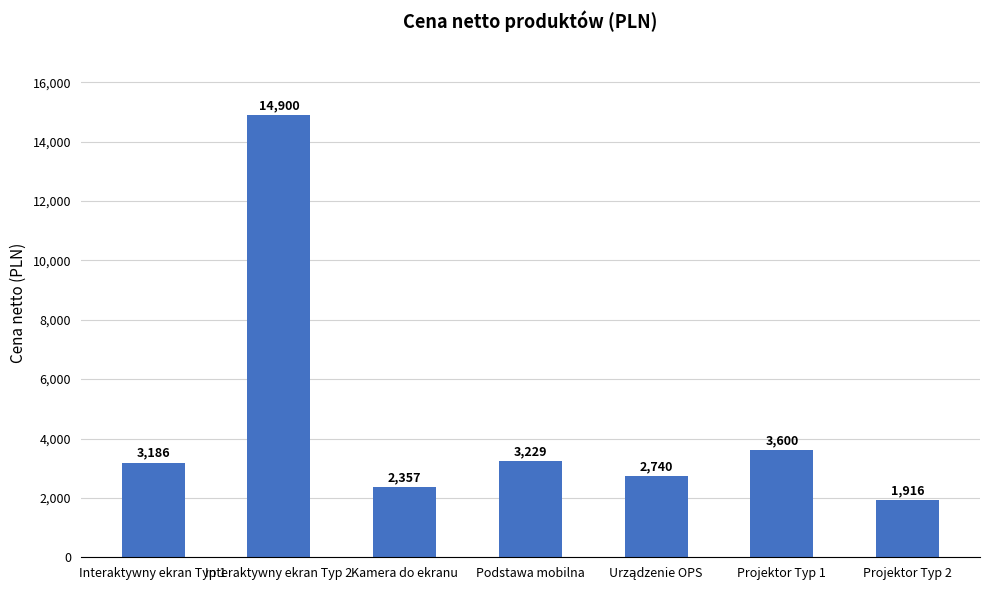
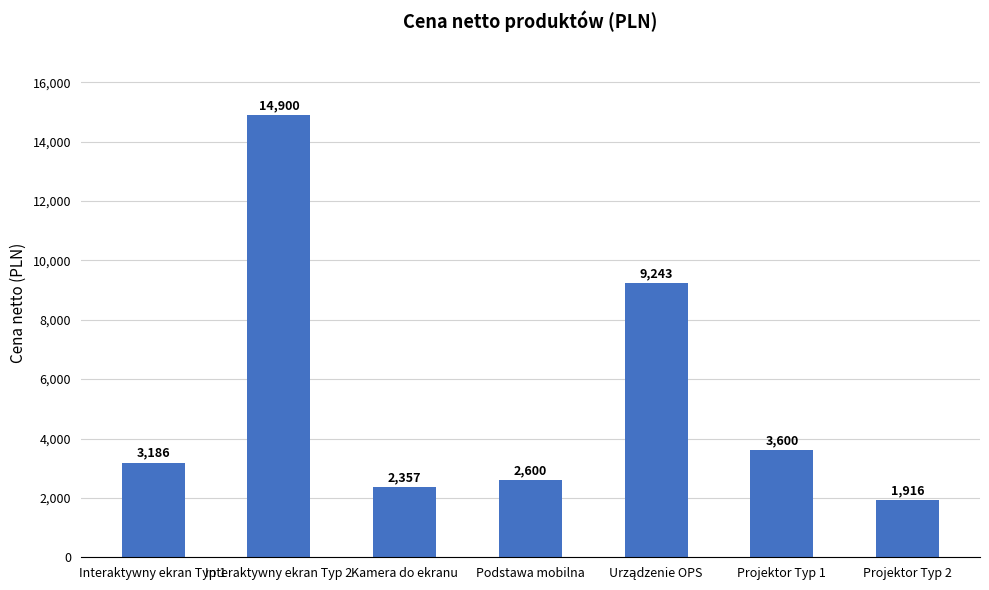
Podstawa mobilna: 3,229 -> 2,600
Urządzenie OPS: 2,740 -> 9,243
